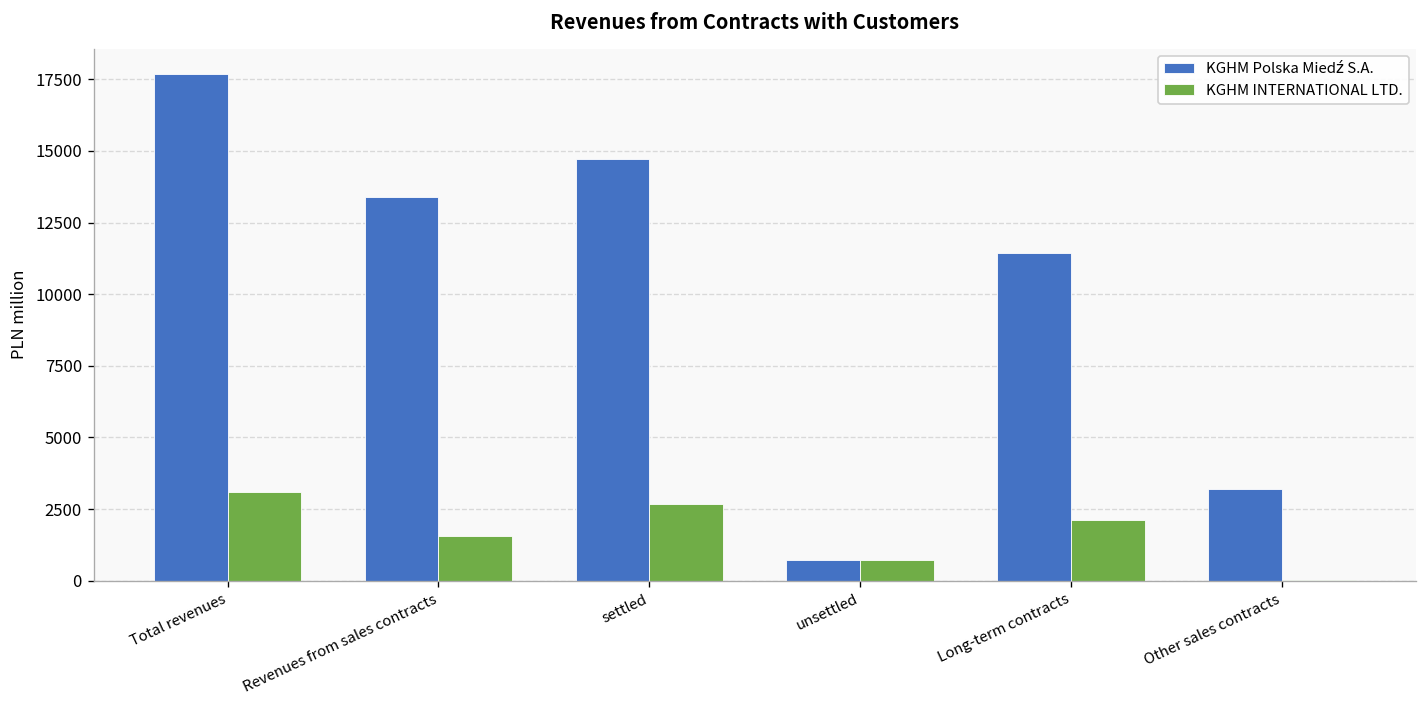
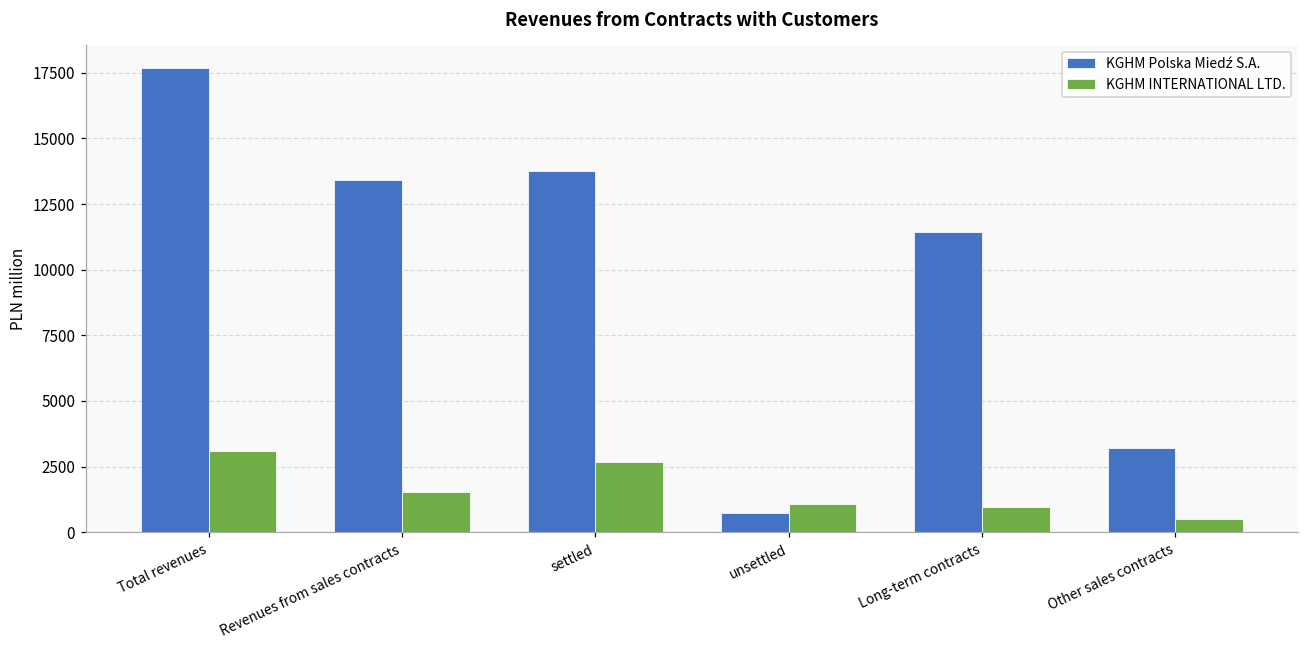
KGHM Polska Miedź S.A., settled: 14700 -> 13700
KGHM INTERNATIONAL LTD., unsettled: 700 -> 1100
KGHM INTERNATIONAL LTD., Long-term contracts: 2100 -> 1000
KGHM INTERNATIONAL LTD., Other sales contracts: 0 -> 500
